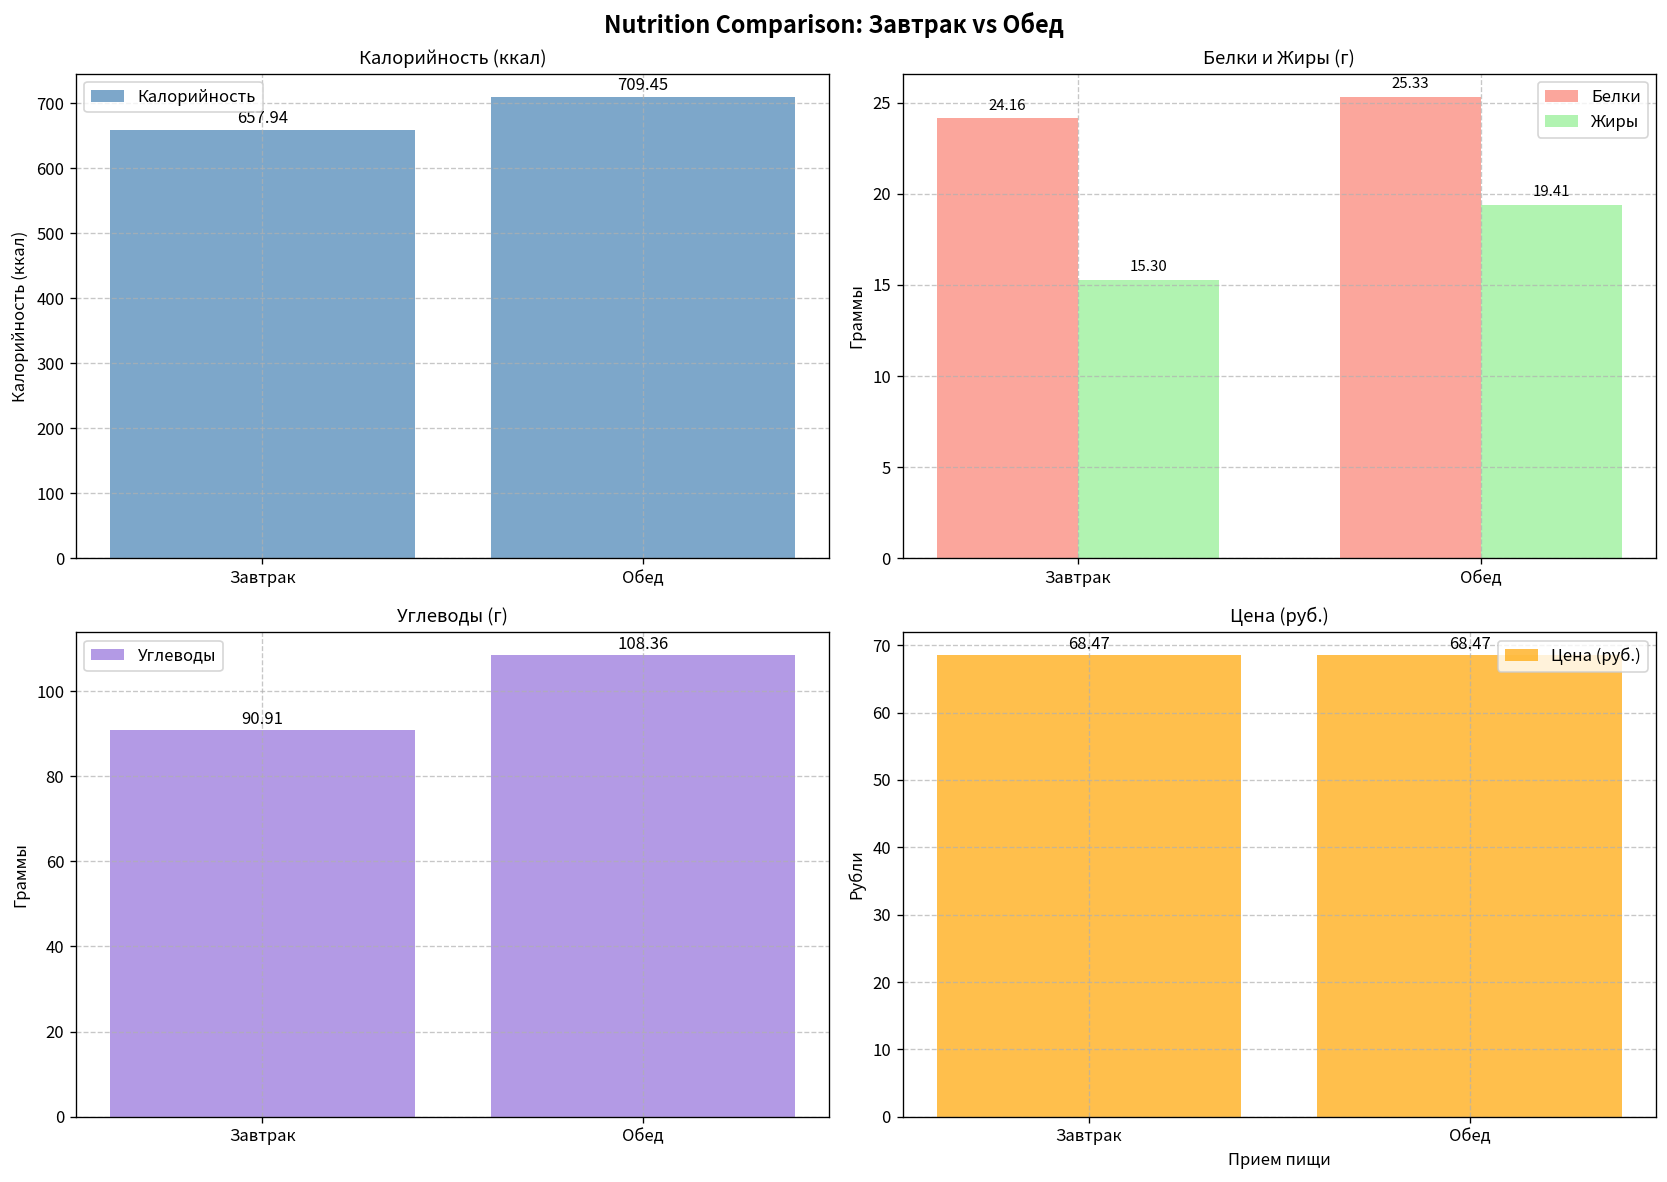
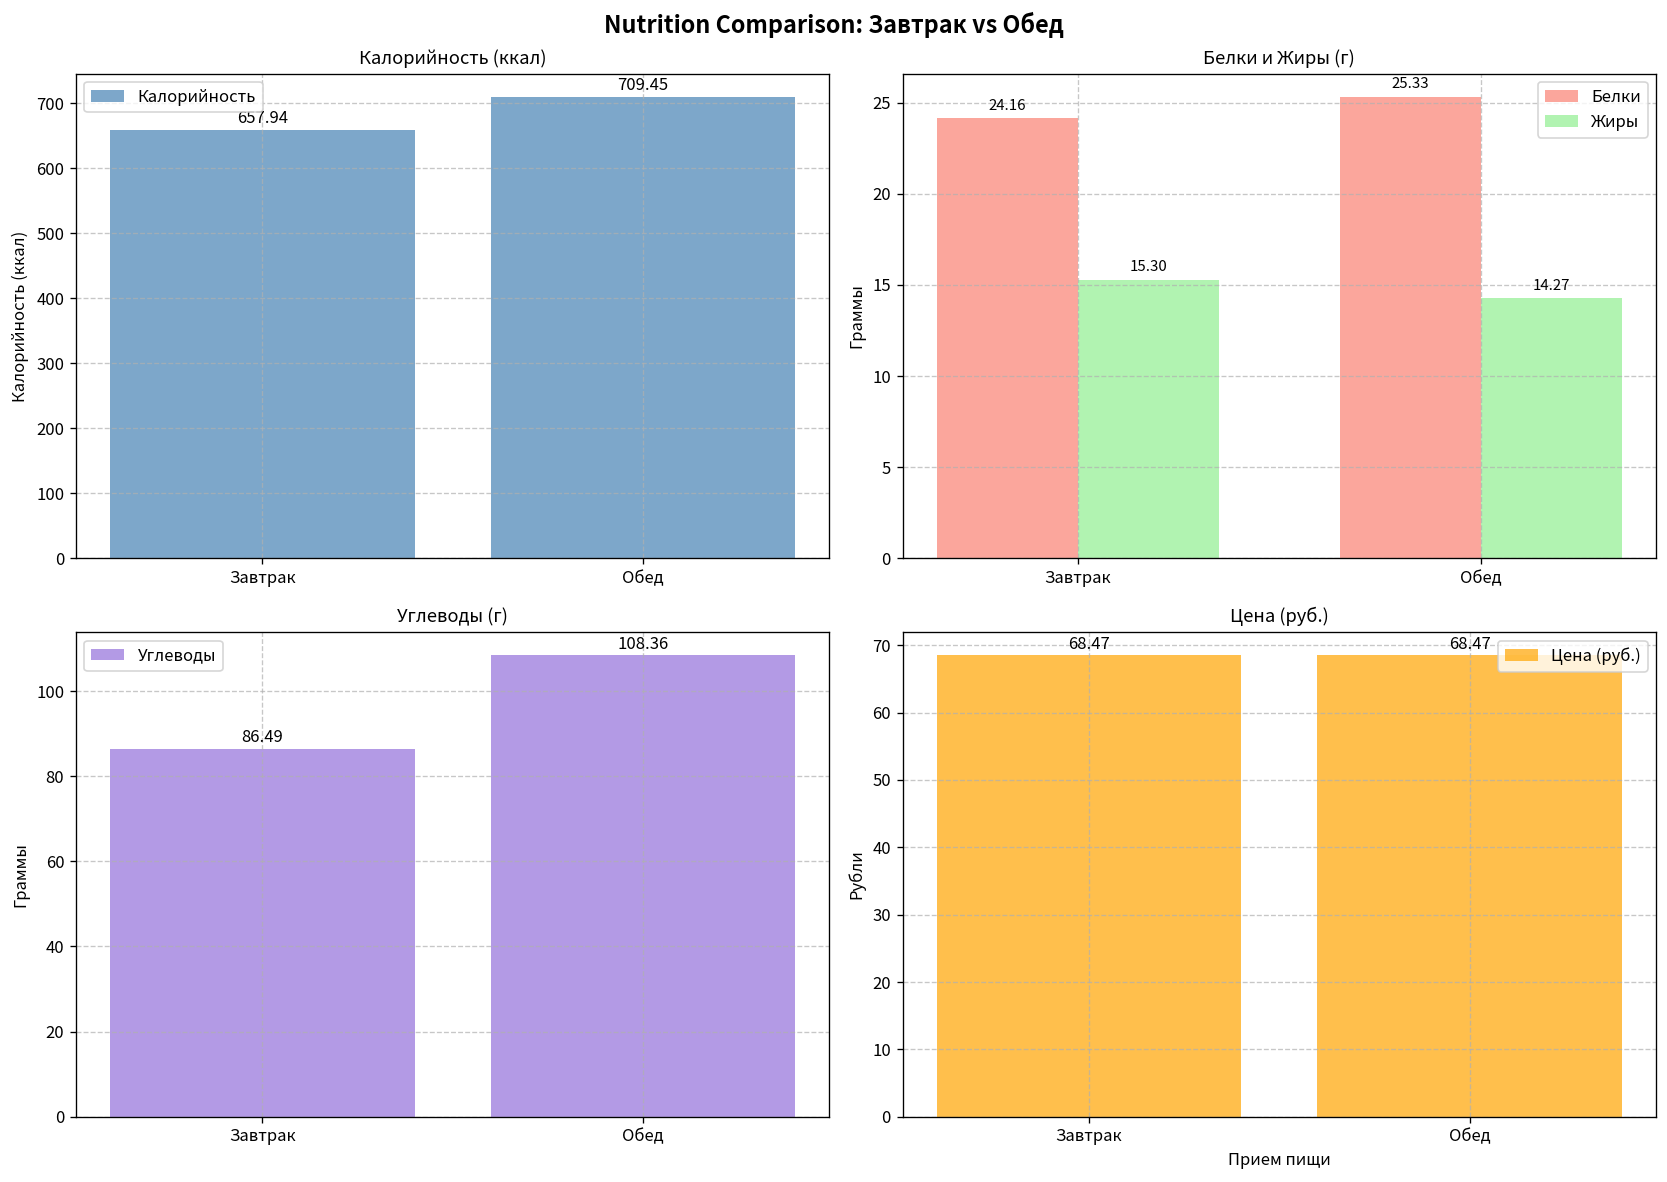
Белки и Жиры (г), Жиры, Обед: 19.41 -> 14.27
Углеводы (г), Завтрак: 90.91 -> 86.49
